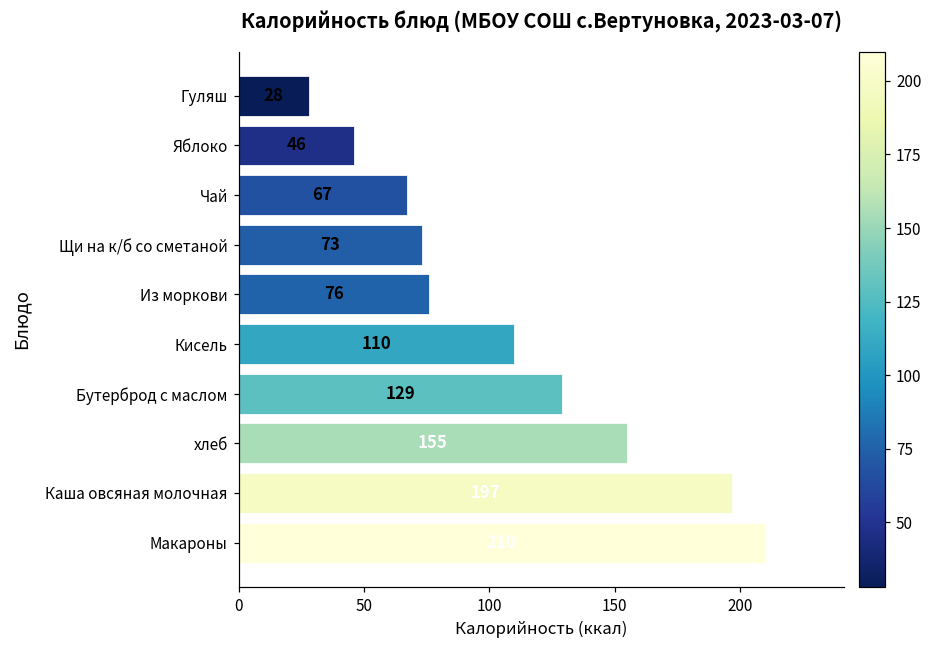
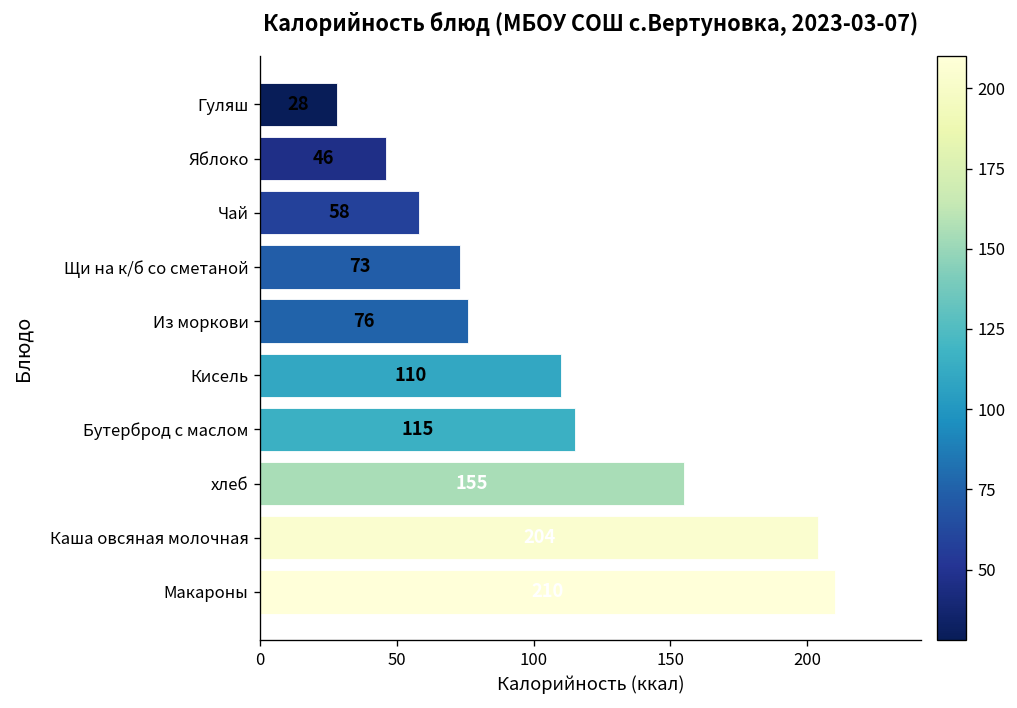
Чай: 67 -> 58
Бутерброд с маслом: 129 -> 115
Каша овсяная молочная: 197 -> 204
